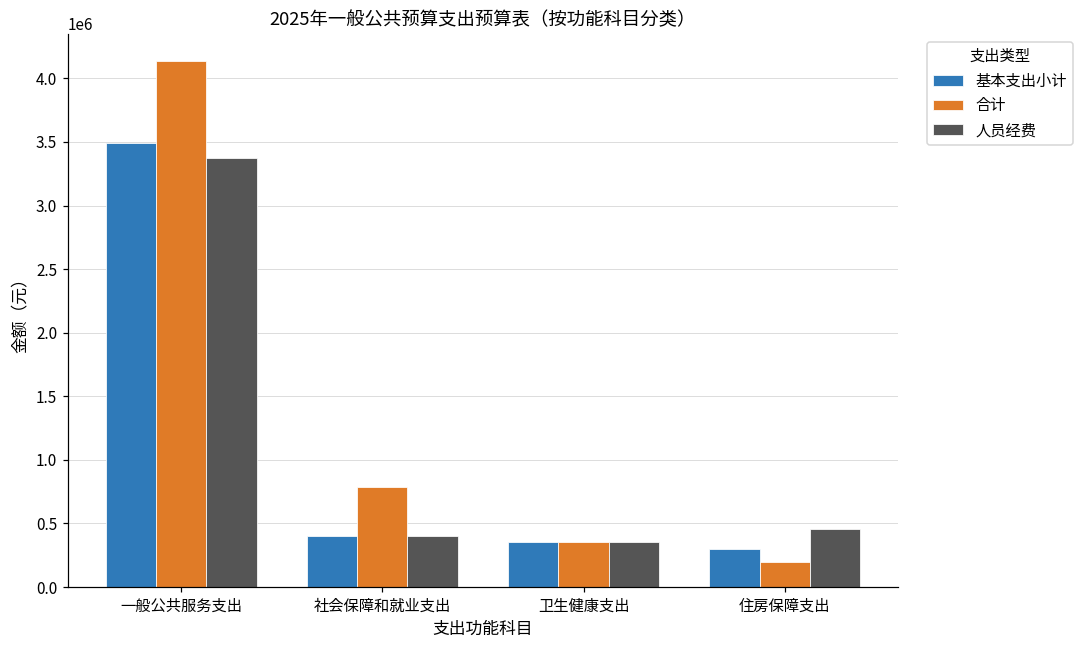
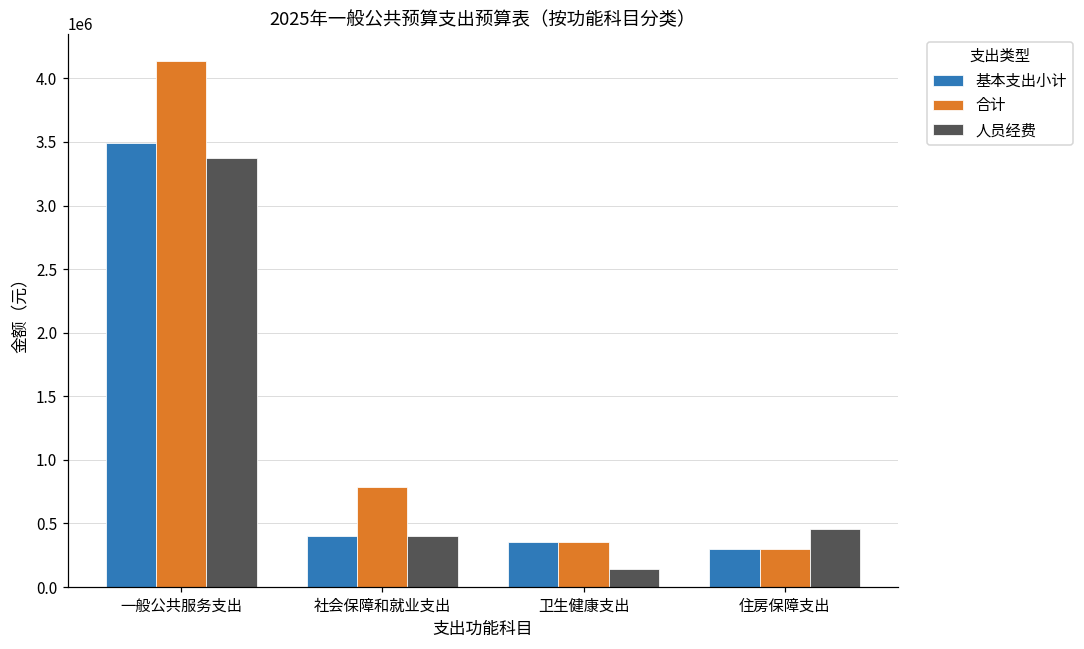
人员经费, 卫生健康支出: 360000 -> 140000
合计, 住房保障支出: 200000 -> 300000
